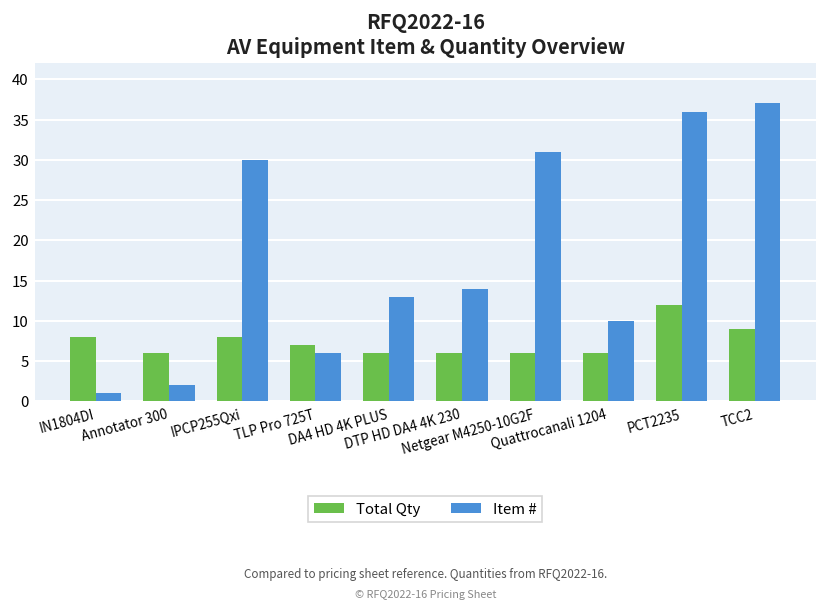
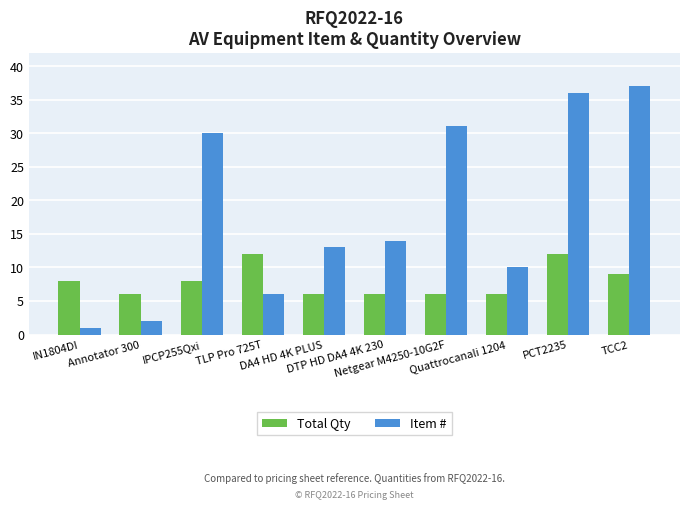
Total Qty, TLP Pro 725T: 7 -> 12
